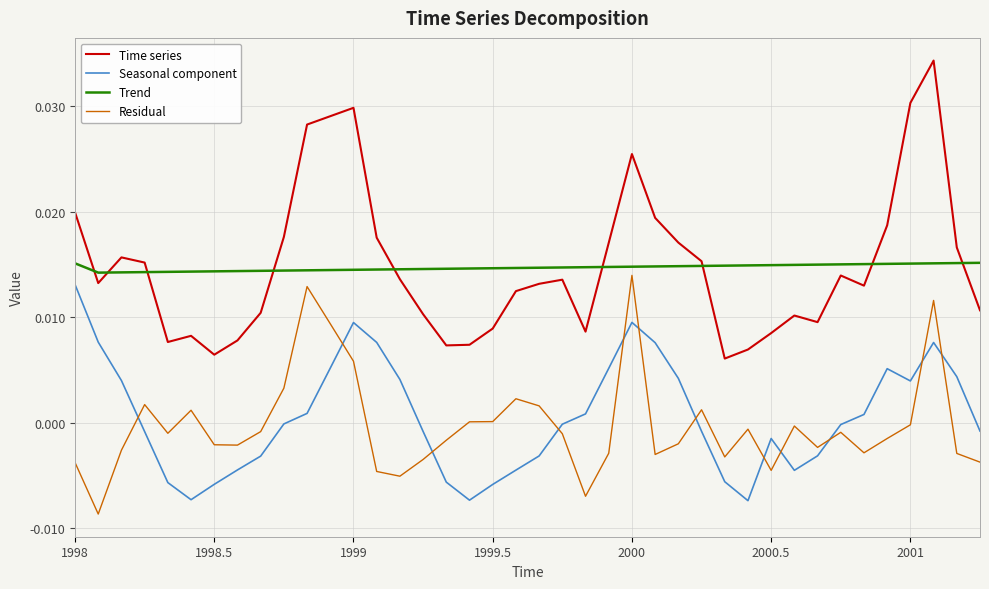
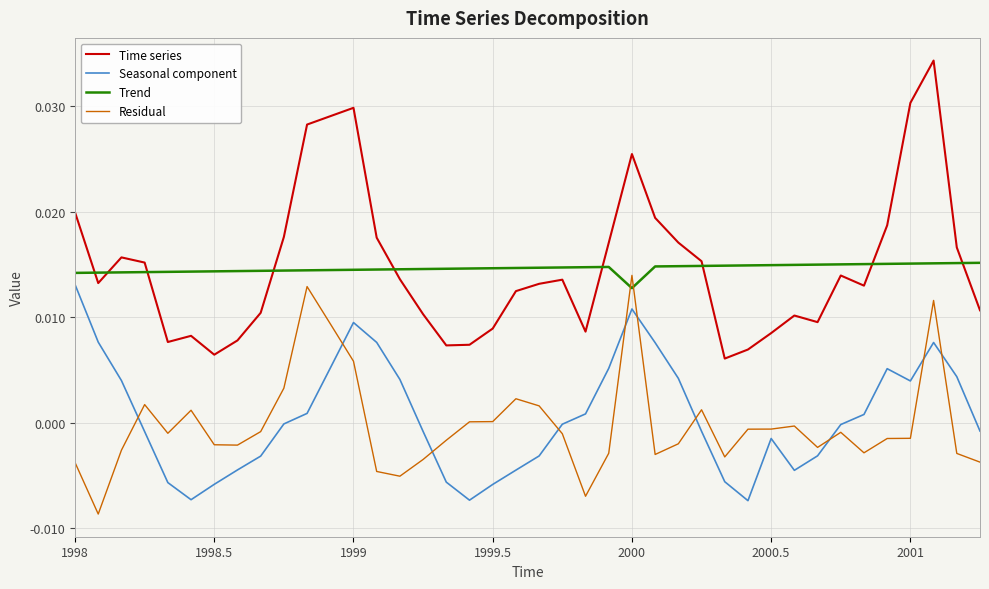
Trend, 1998: 0.0151 -> 0.0142
Seasonal component, 2000: 0.0095 -> 0.0108
Trend, 2000: 0.0148 -> 0.0128
Residual, 2000.5: -0.0045 -> -0.0006
Residual, 2001: -0.0002 -> -0.0015
